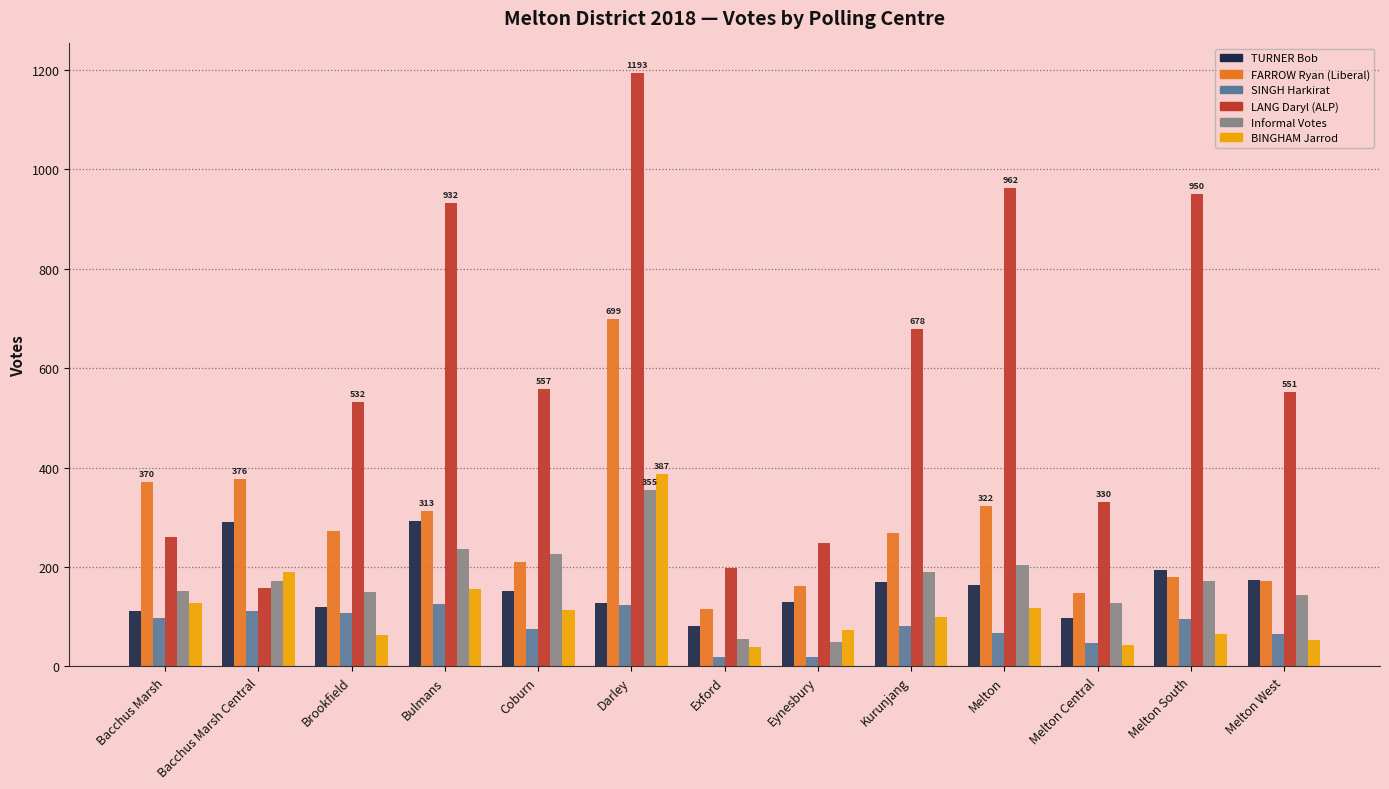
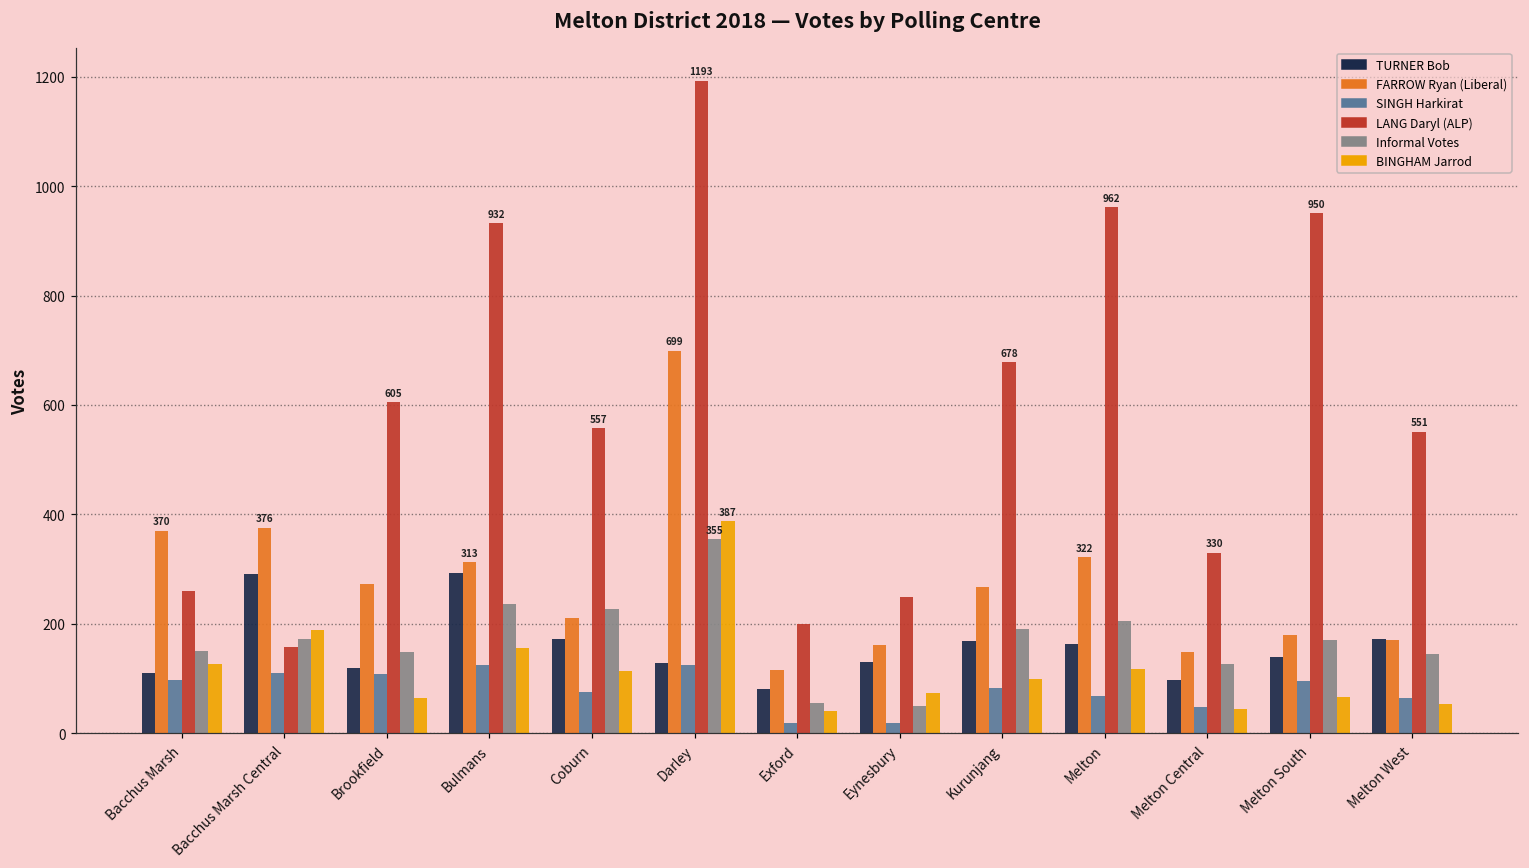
LANG Daryl (ALP), Brookfield: 532 -> 605
TURNER Bob, Coburn: 150 -> 170
TURNER Bob, Melton South: 190 -> 140
